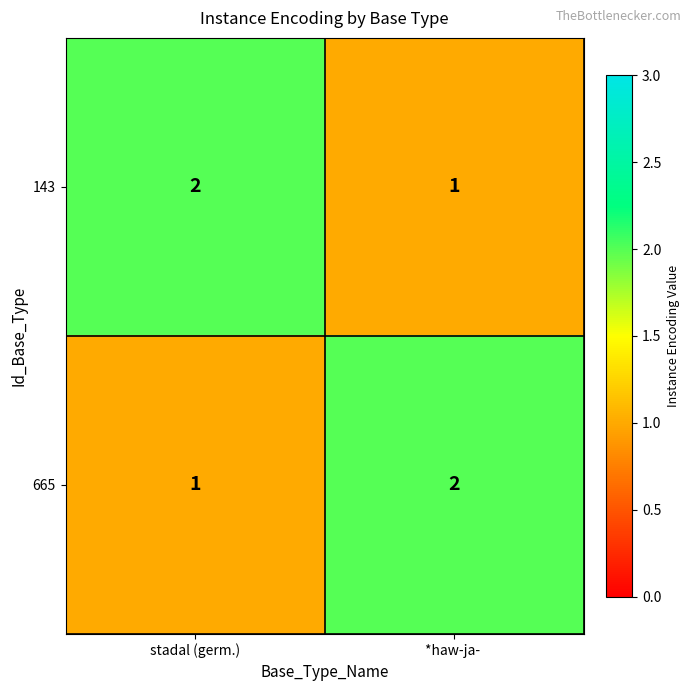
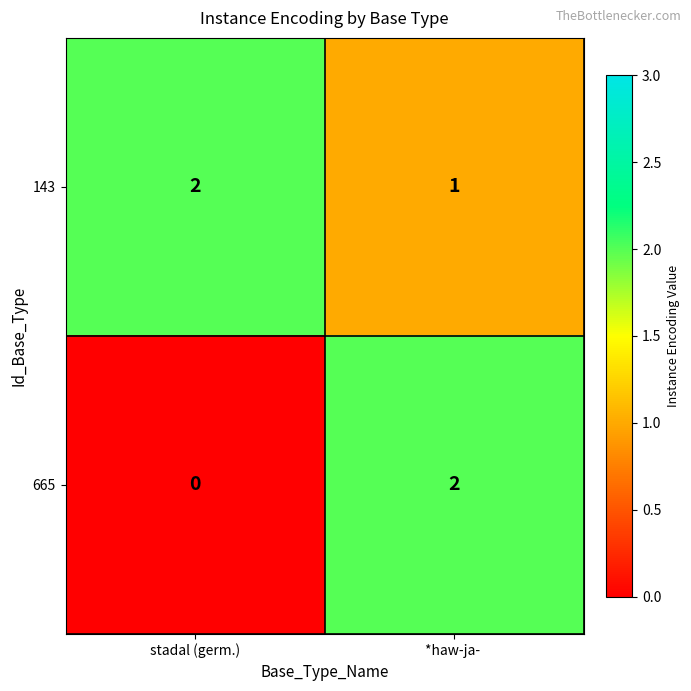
665, stadal (germ.): 1 -> 0
